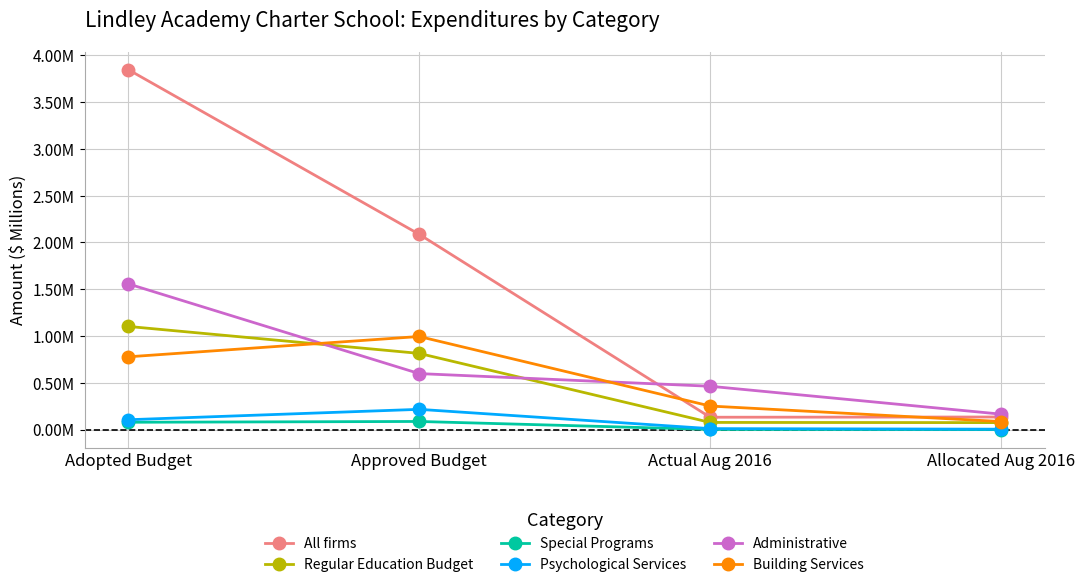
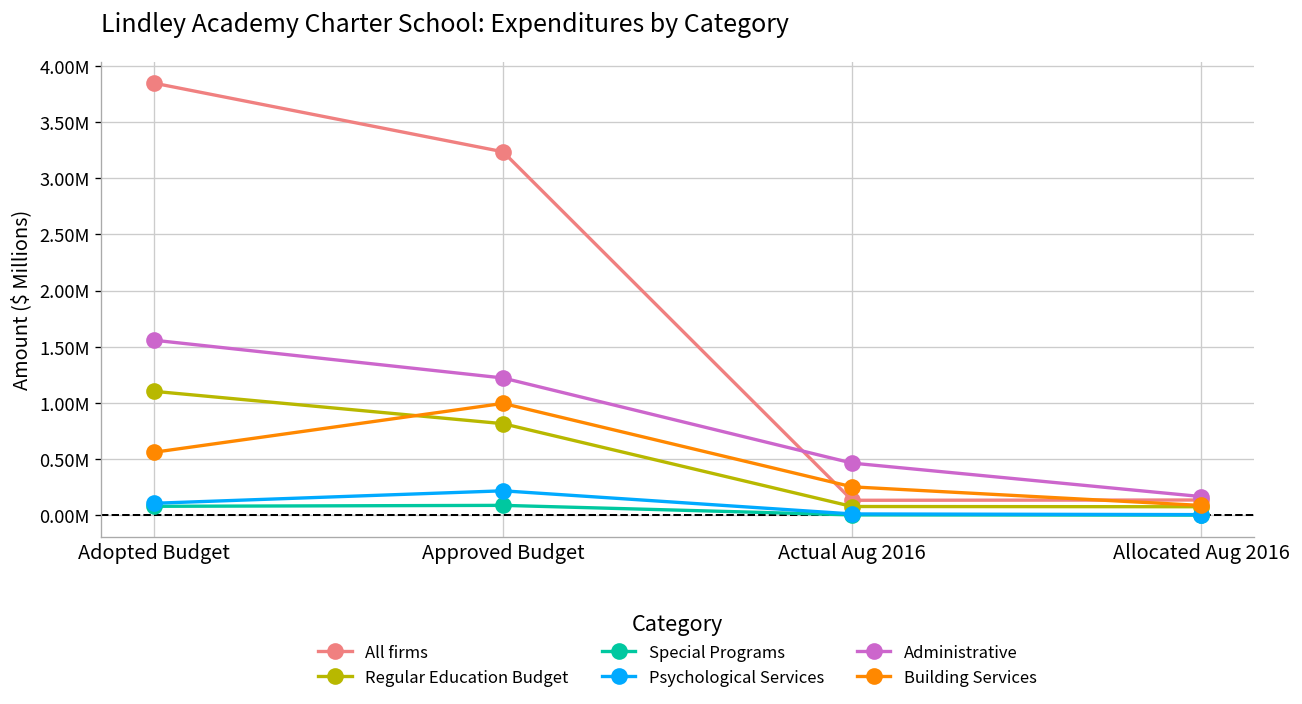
Building Services, Adopted Budget: 800000 -> 600000
All firms, Approved Budget: 2100000 -> 3200000
Administrative, Approved Budget: 600000 -> 1200000
